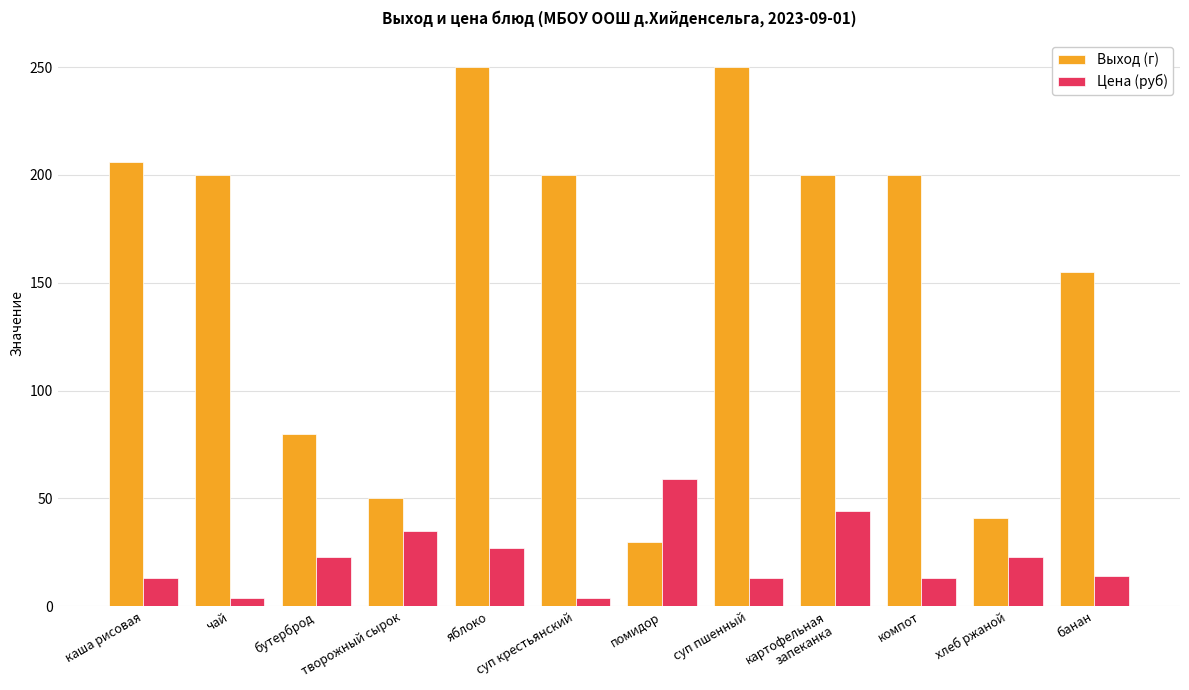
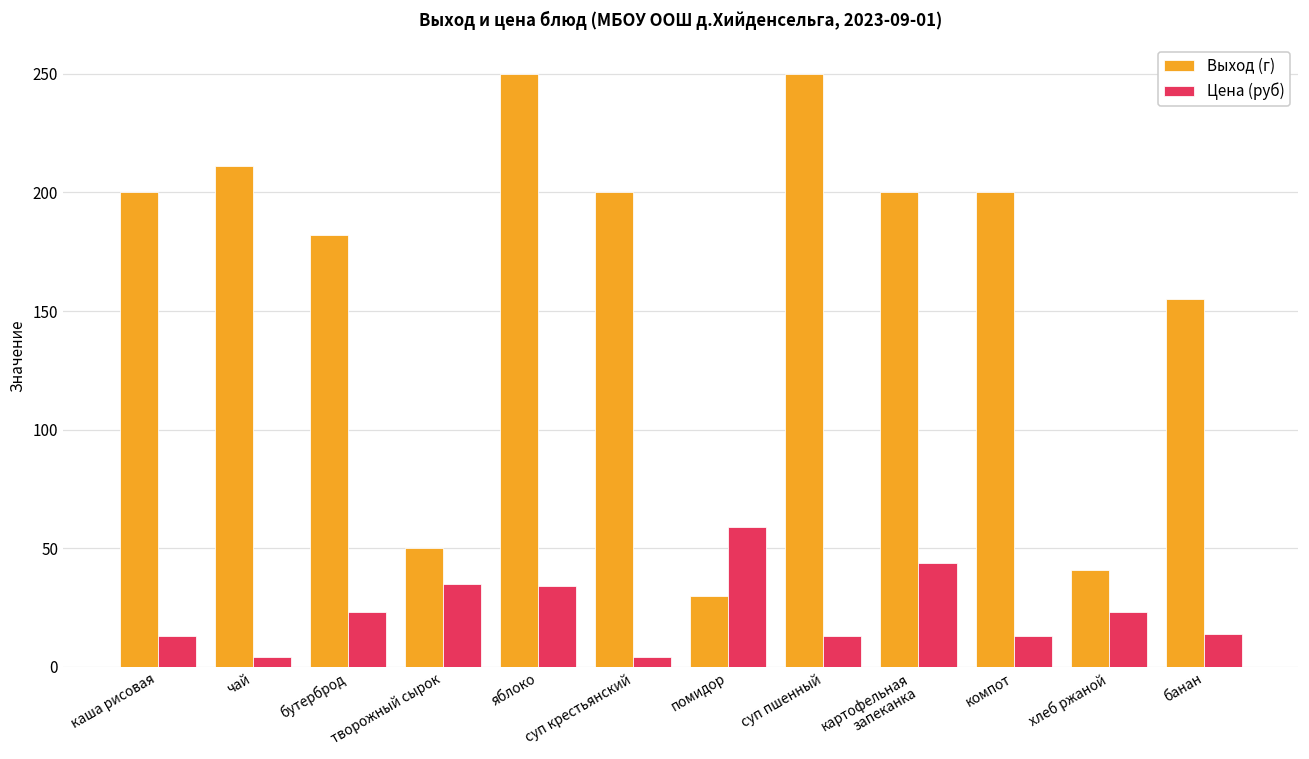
Выход (г), каша рисовая: 206 -> 200
Выход (г), чай: 200 -> 211
Выход (г), бутерброд: 80 -> 182
Цена (руб), яблоко: 27 -> 34
